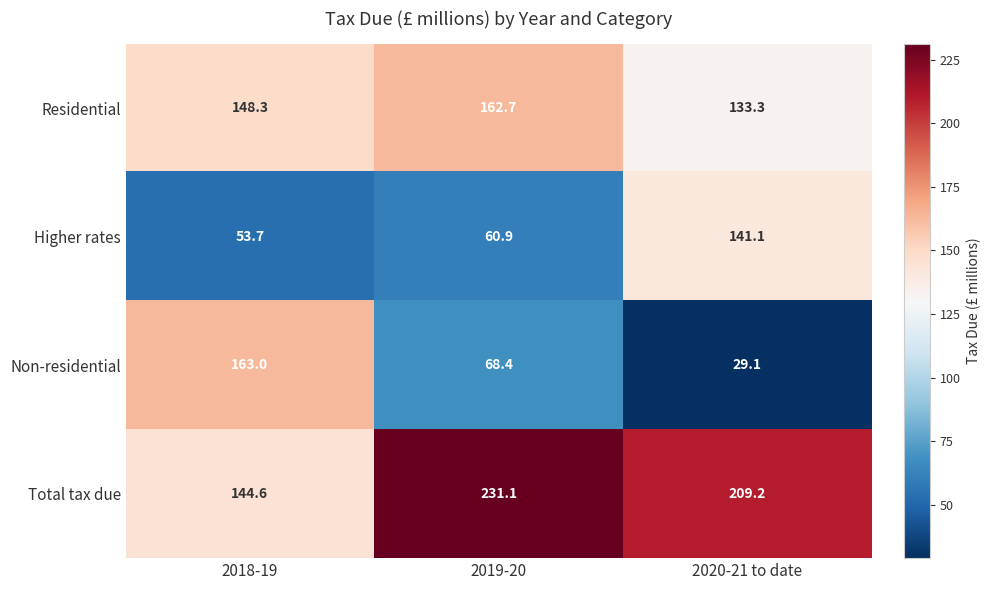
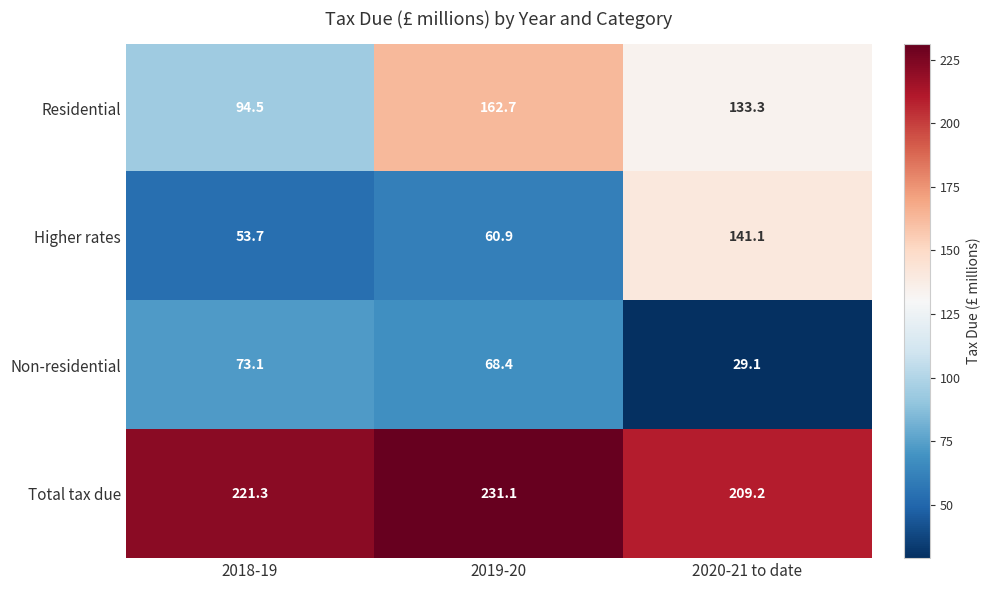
Residential, 2018-19: 148.3 -> 94.5
Non-residential, 2018-19: 163.0 -> 73.1
Total tax due, 2018-19: 144.6 -> 221.3
